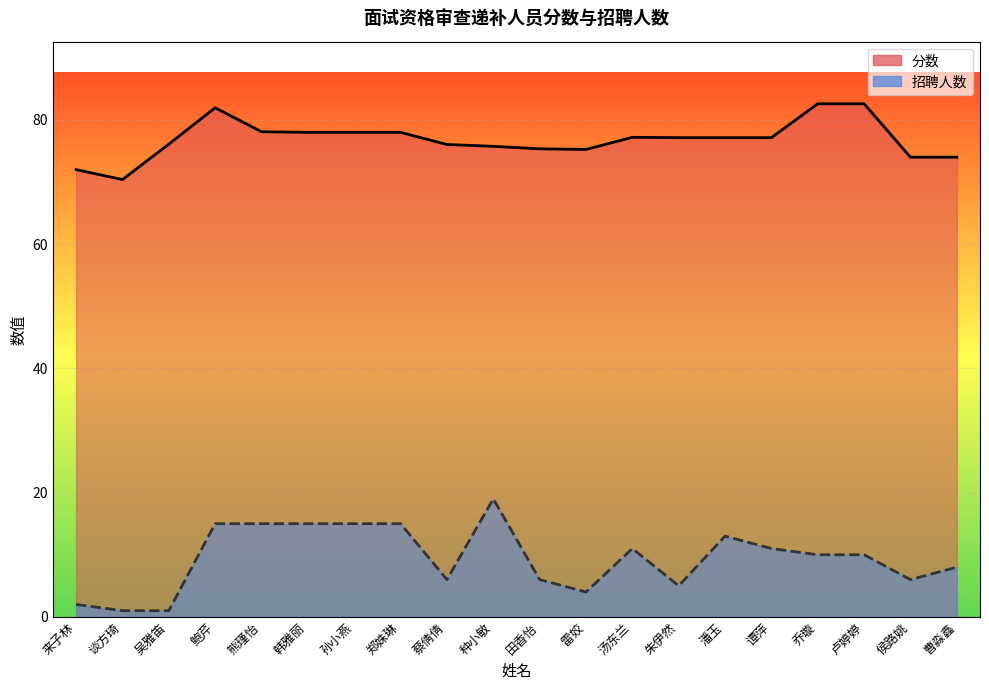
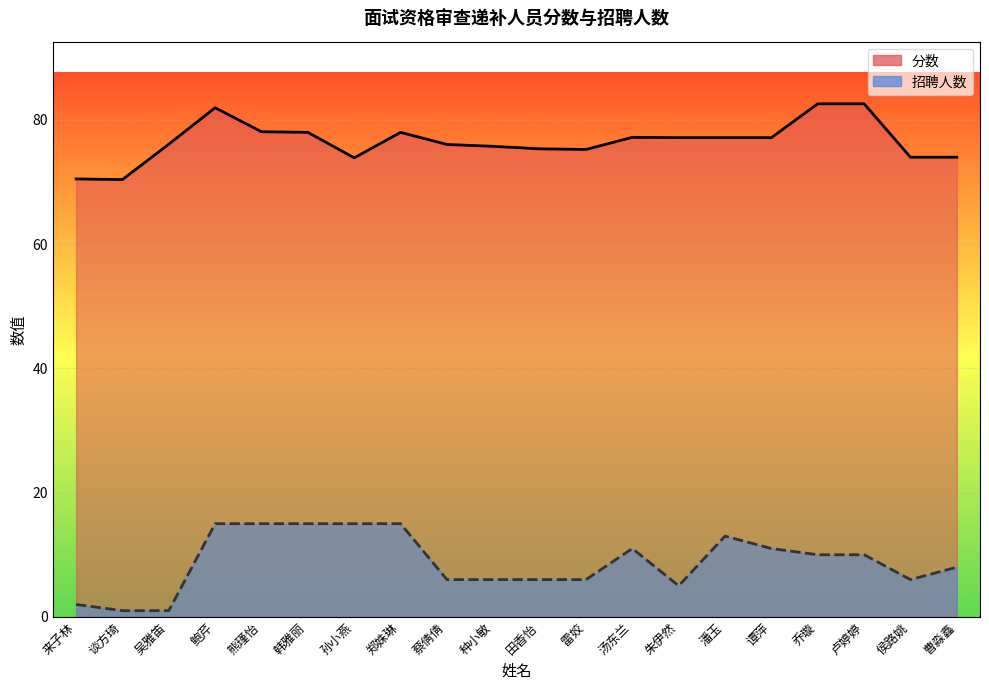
分数, 来子林: 72 -> 71
分数, 孙小燕: 78 -> 74
招聘人数, 种小敏: 19 -> 6
招聘人数, 雷姣: 4 -> 6
